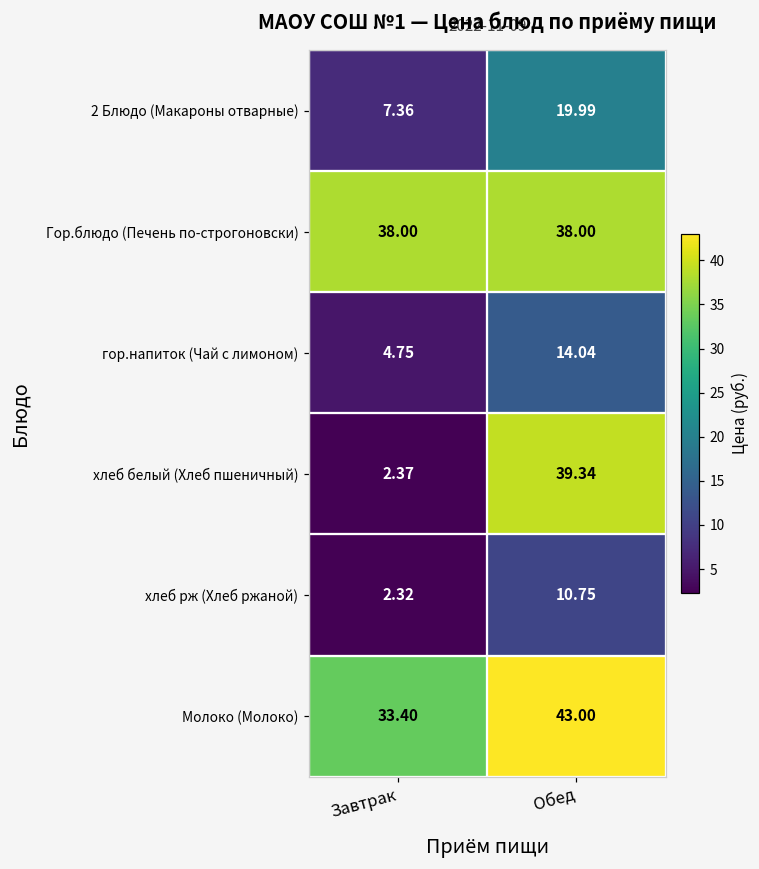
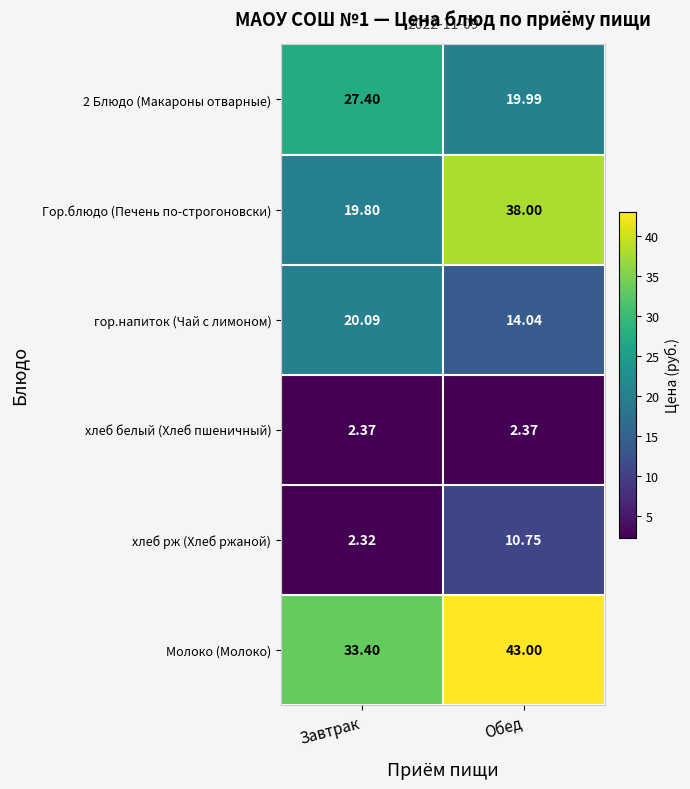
2 Блюдо (Макароны отварные), Завтрак: 7.36 -> 27.40
Гор.блюдо (Печень по-строгоновски), Завтрак: 38.00 -> 19.80
гор.напиток (Чай с лимоном), Завтрак: 4.75 -> 20.09
хлеб белый (Хлеб пшеничный), Обед: 39.34 -> 2.37
